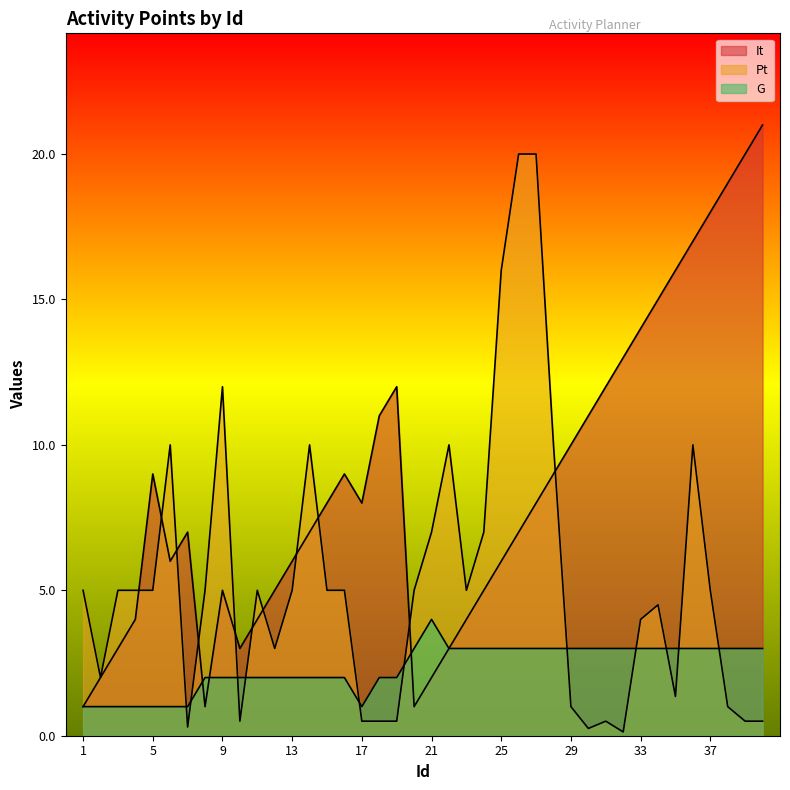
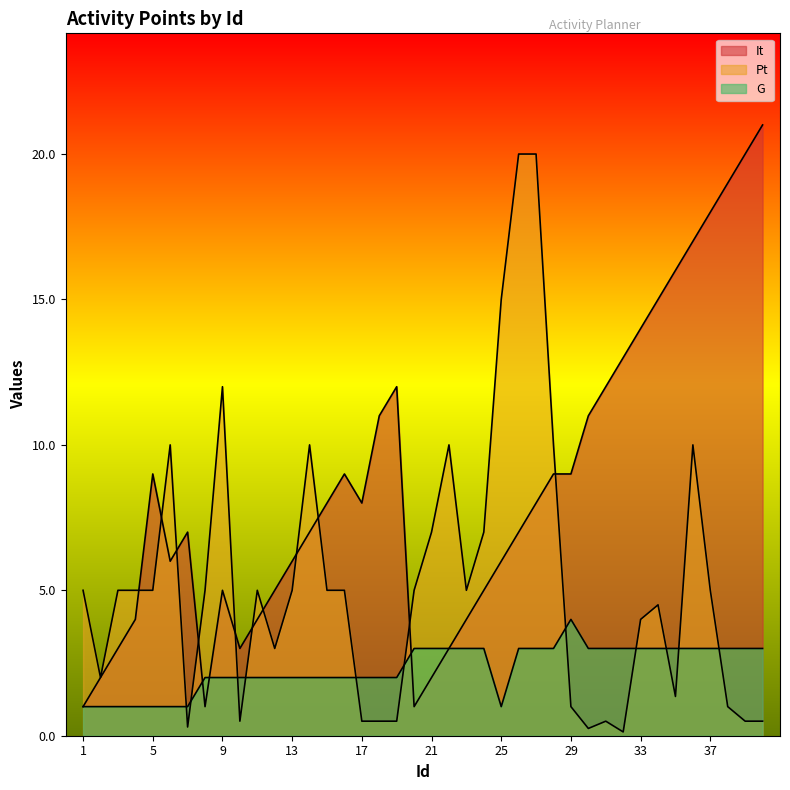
G, 17: 1 -> 2
G, 21: 4 -> 3
Pt, 25: 16 -> 15
G, 25: 3 -> 1
It, 29: 10 -> 9
G, 29: 3 -> 4
